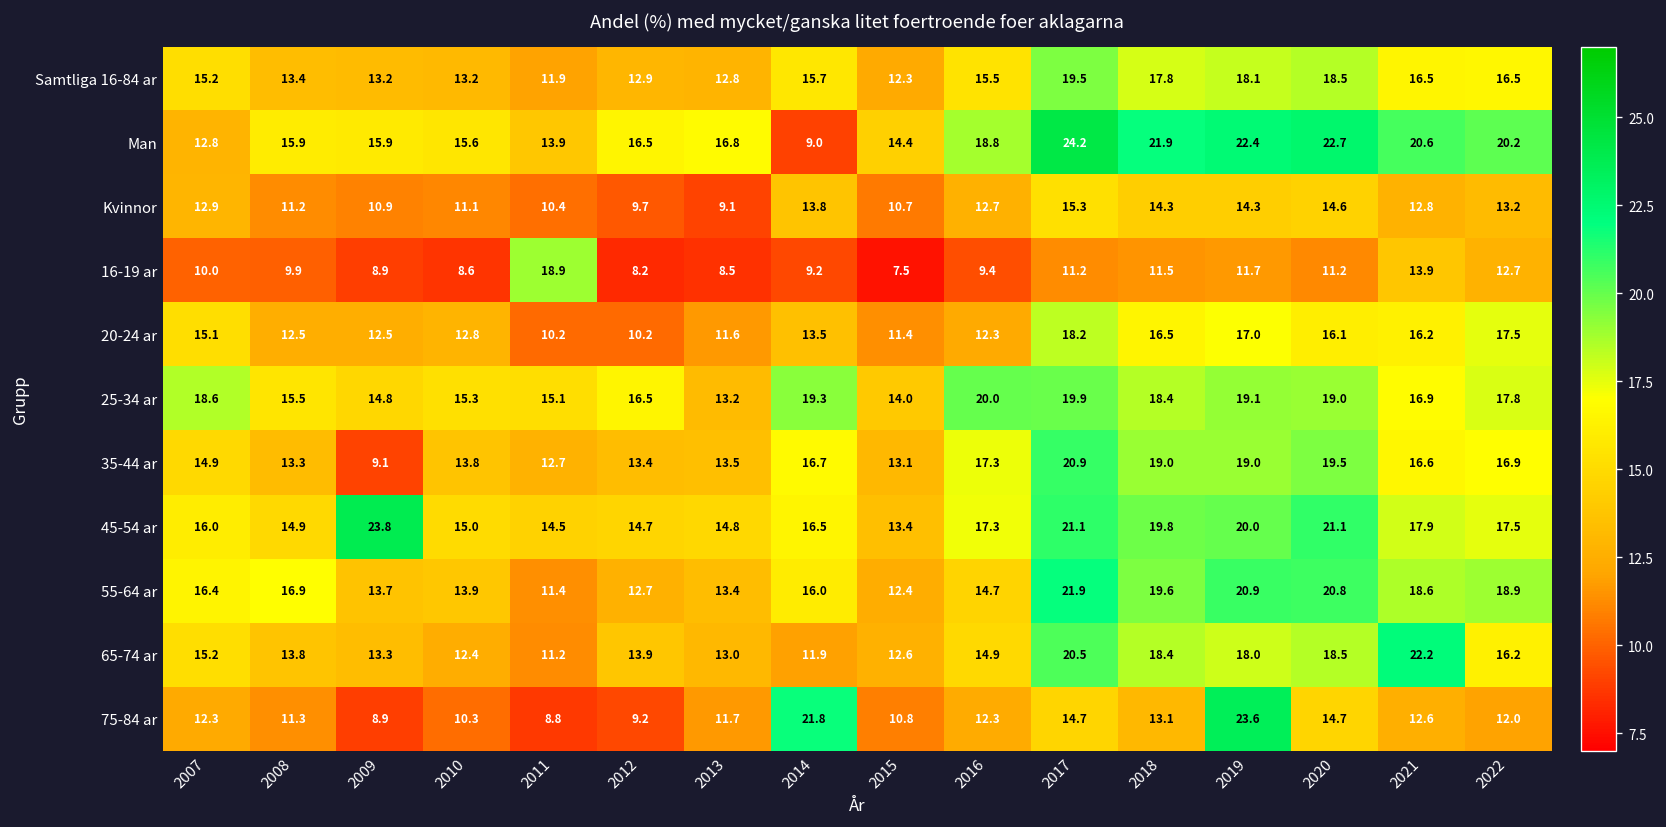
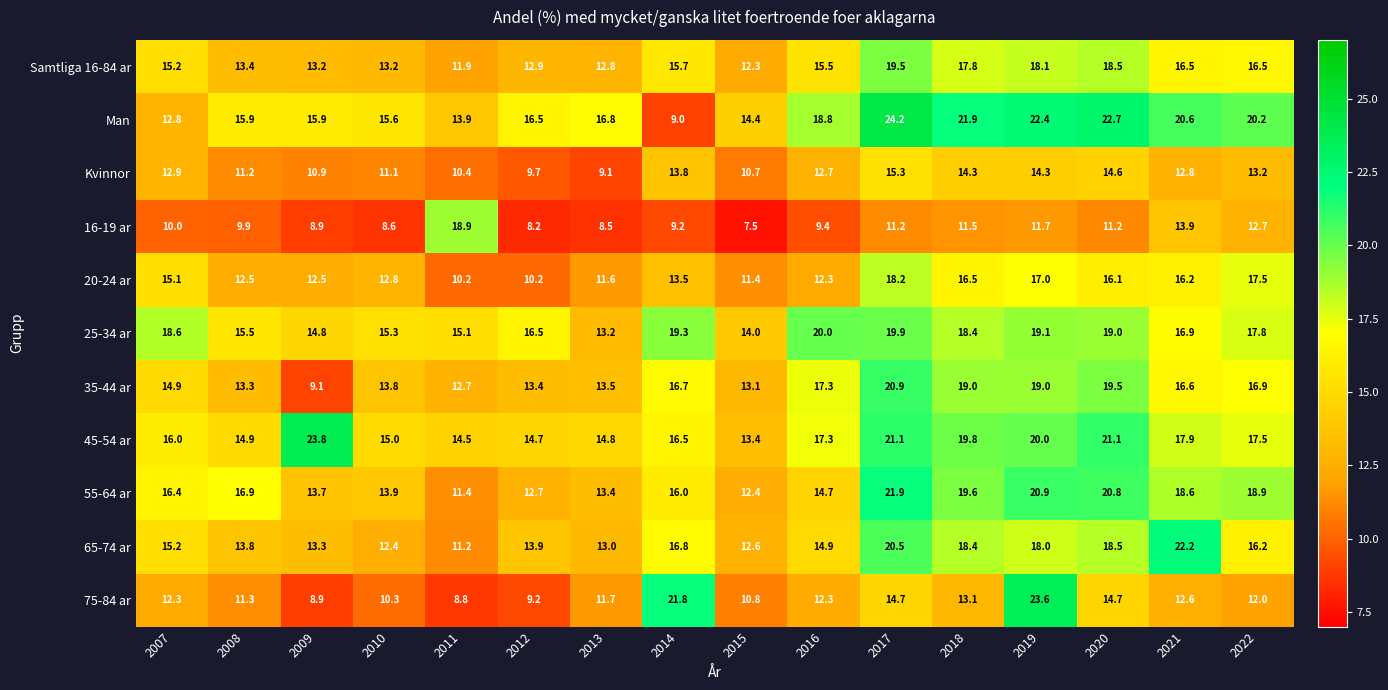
65-74 ar, 2014: 11.9 -> 16.8
